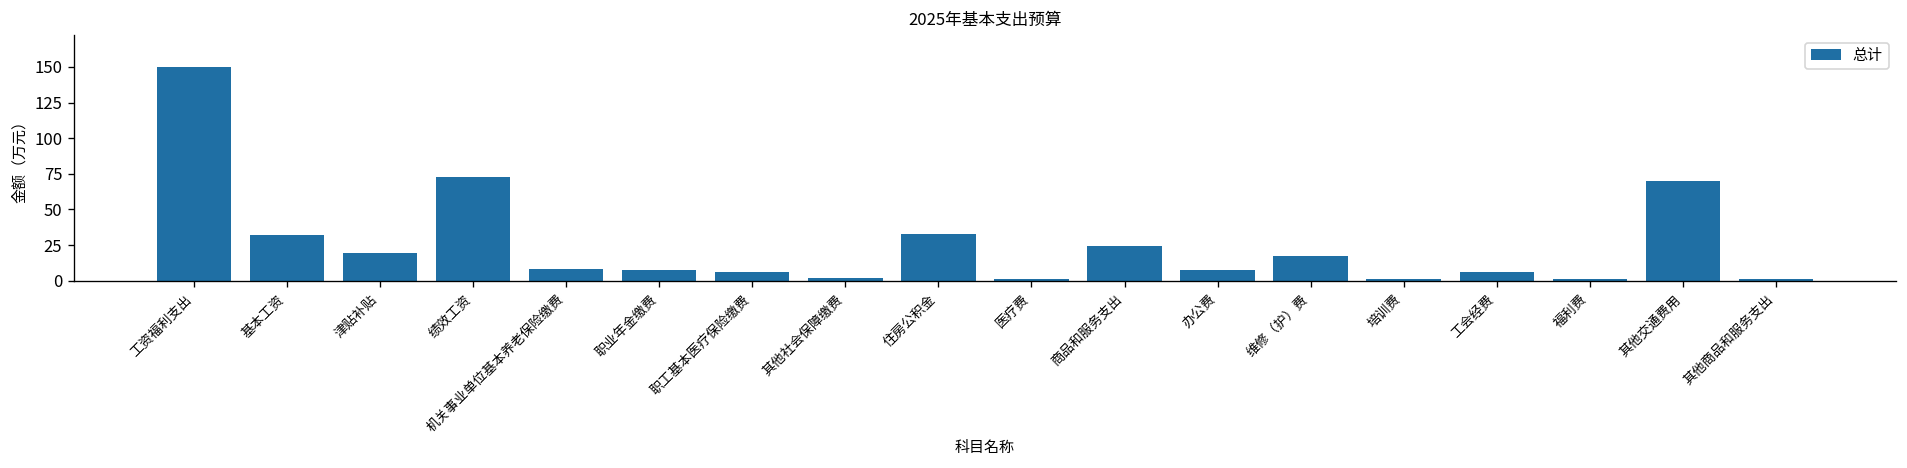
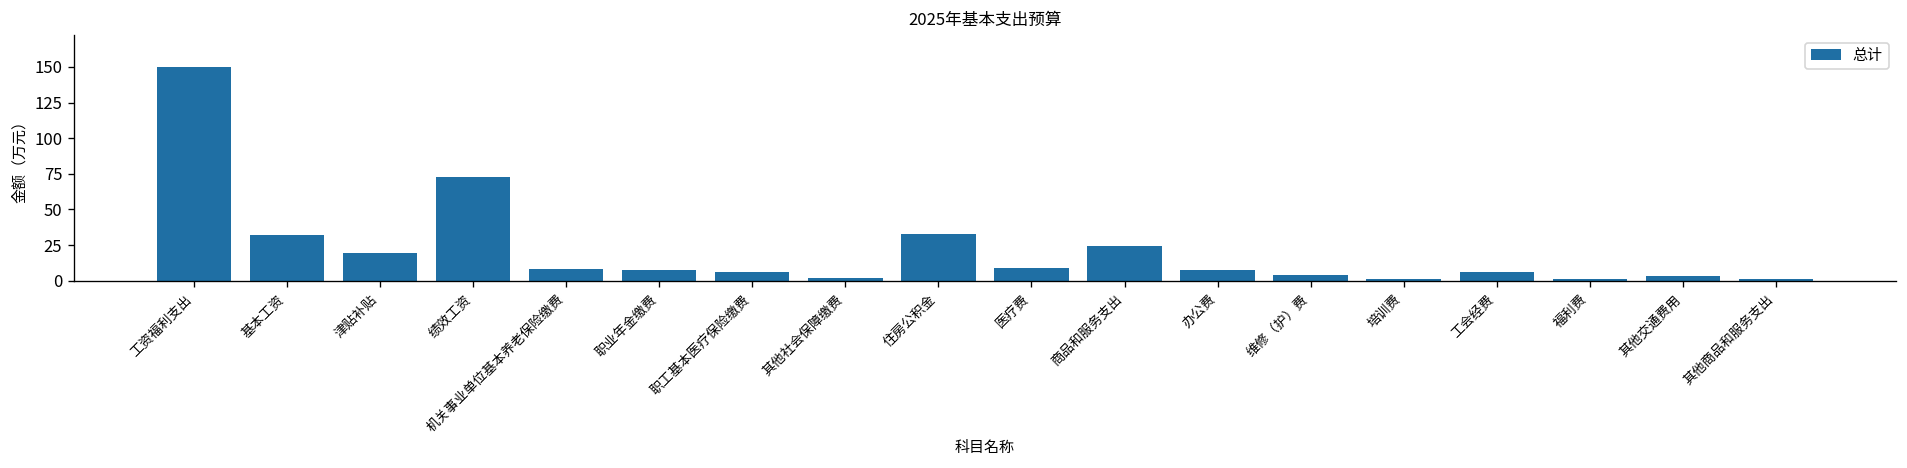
医疗费: 1 -> 9
维修（护）费: 17 -> 4
其他交通费用: 70 -> 3
